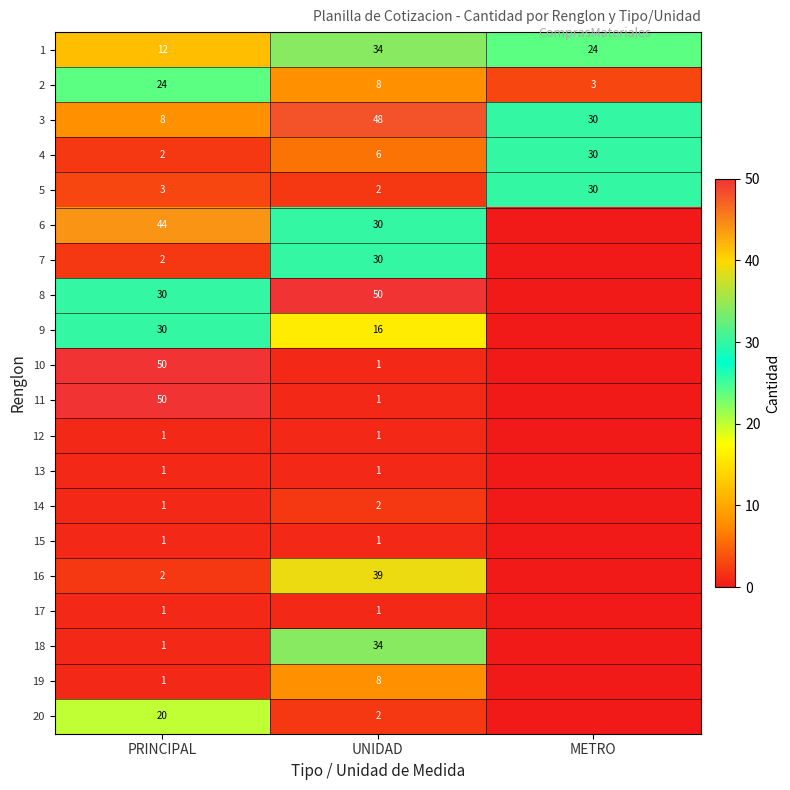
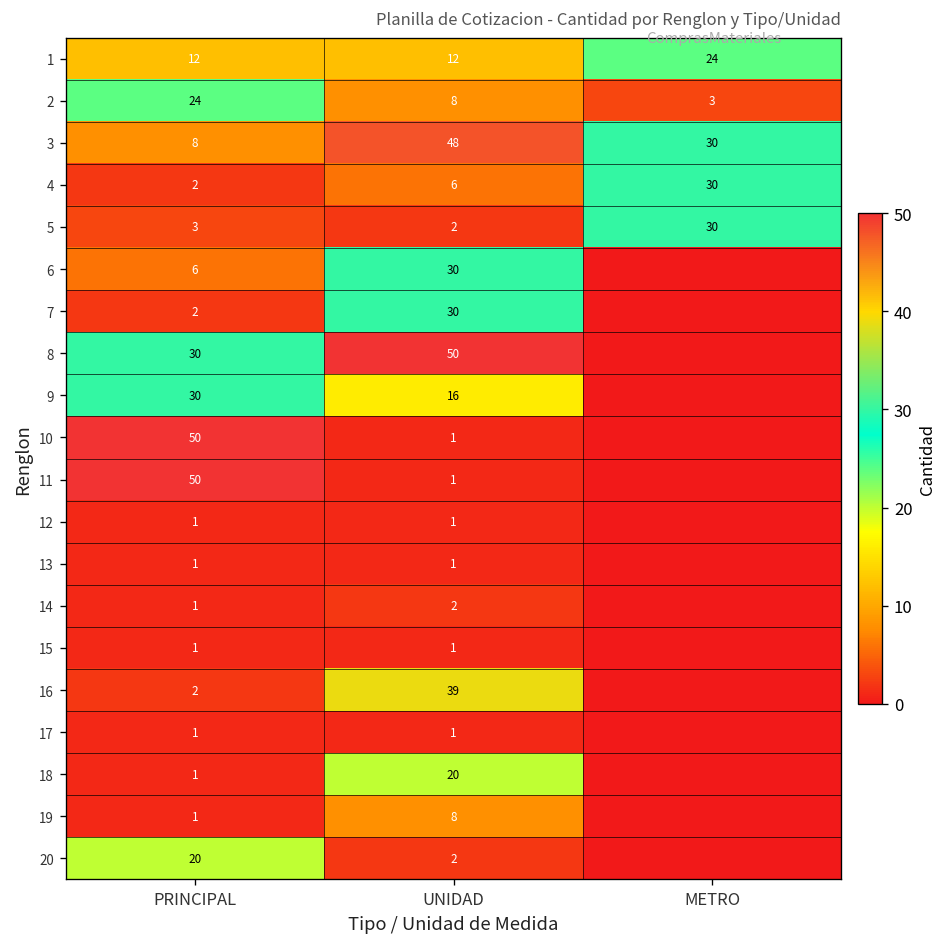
1, UNIDAD: 34 -> 12
6, PRINCIPAL: 44 -> 6
18, UNIDAD: 34 -> 20
